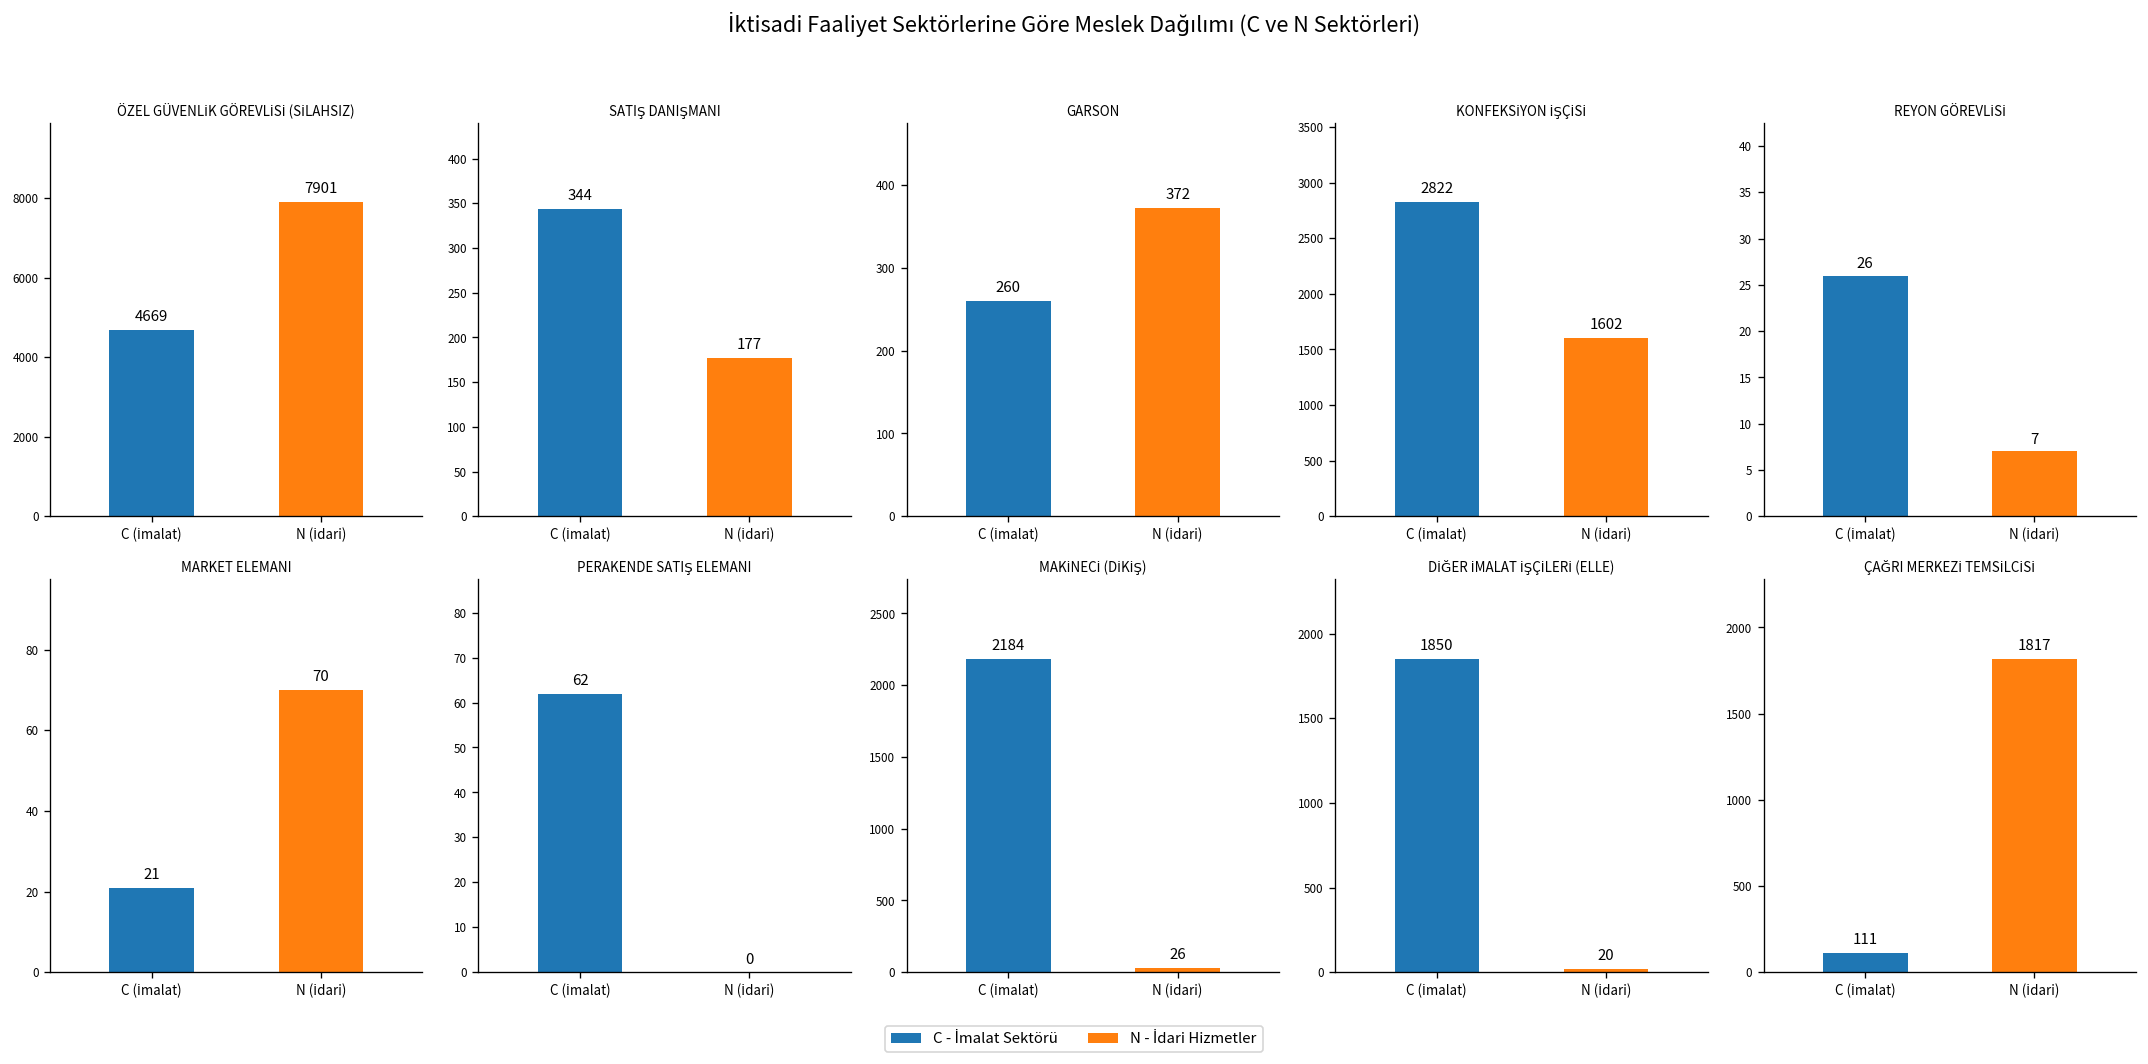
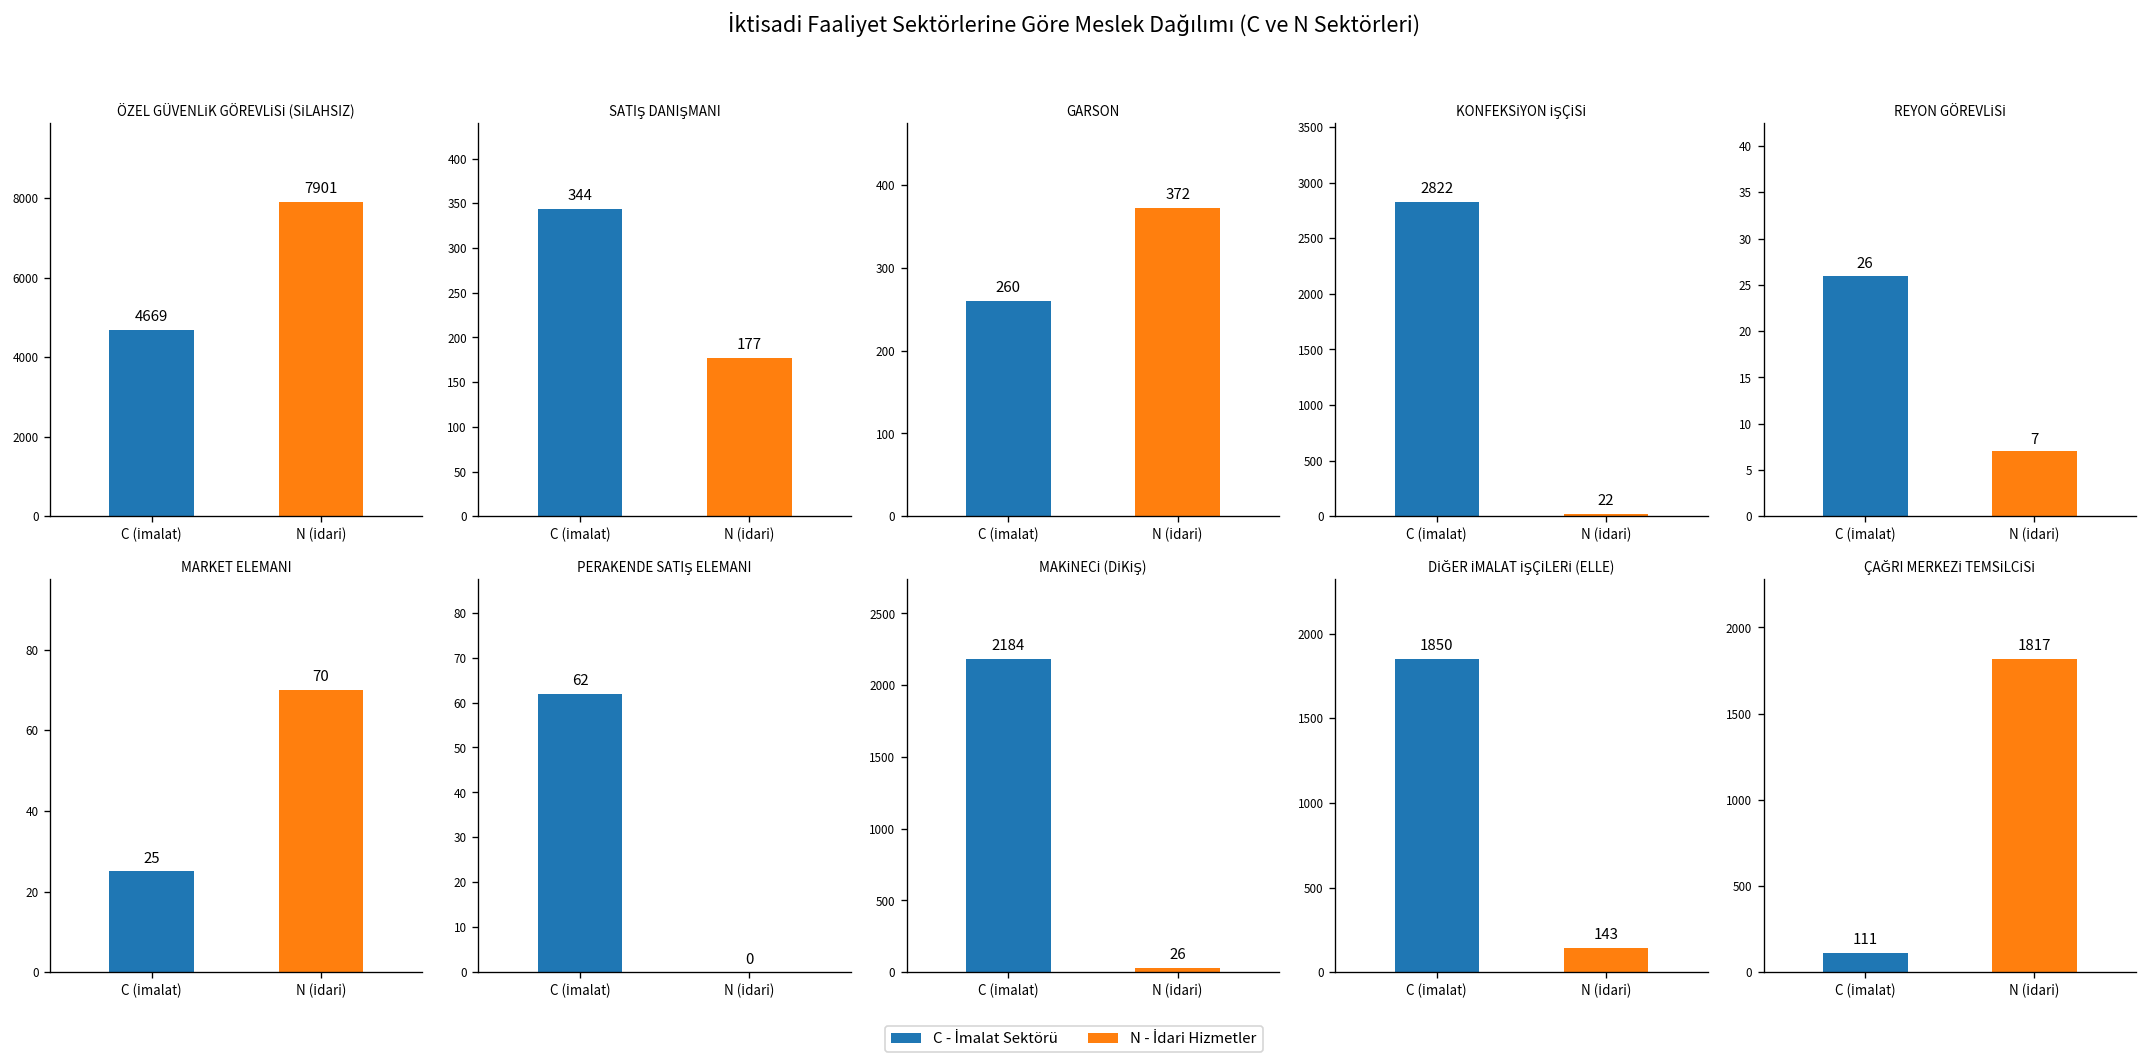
KONFEKSİYON İŞÇİSİ, N (İdari): 1602 -> 22
MARKET ELEMANI, C (İmalat): 21 -> 25
DİĞER İMALAT İŞÇİLERİ (ELLE), N (İdari): 20 -> 143
